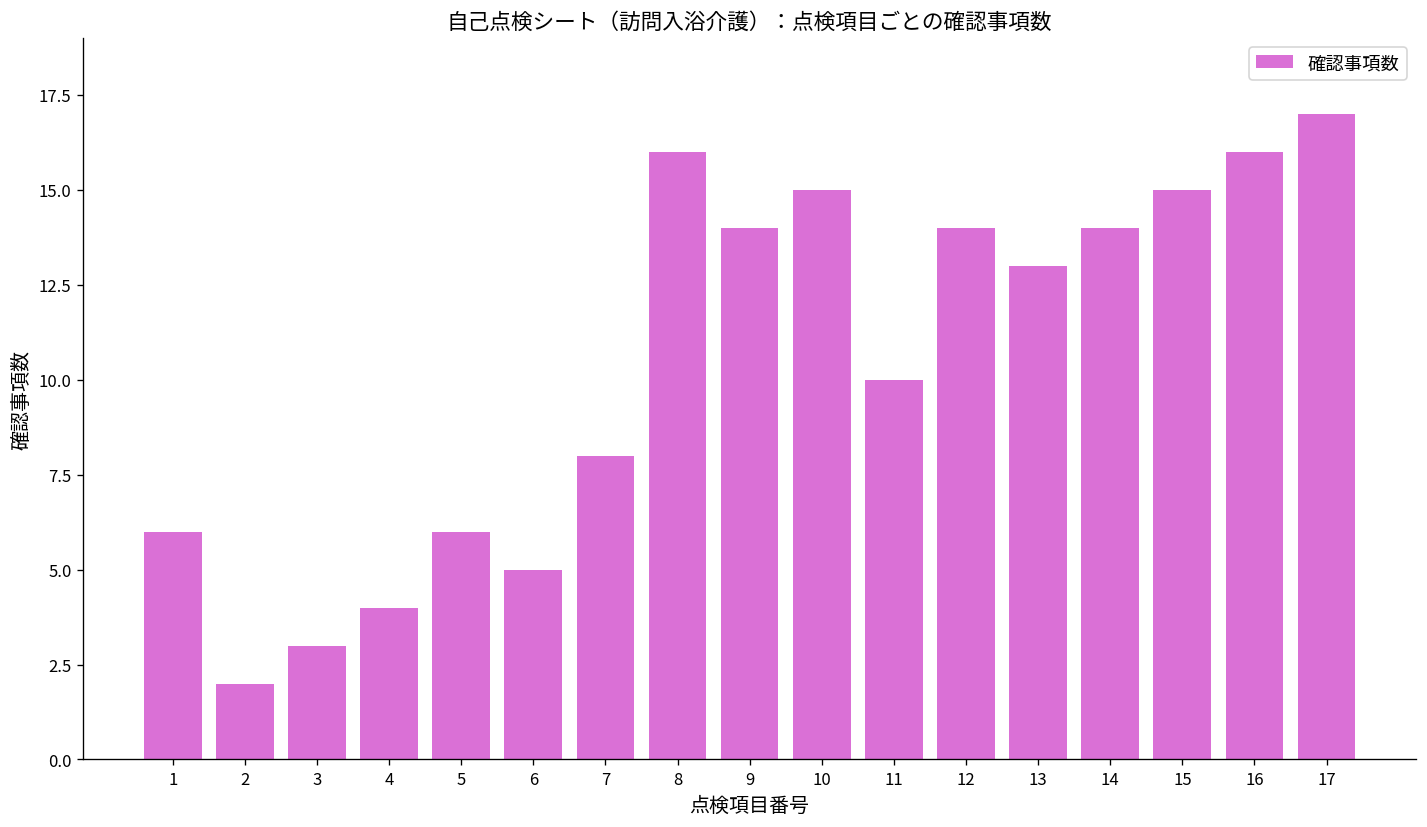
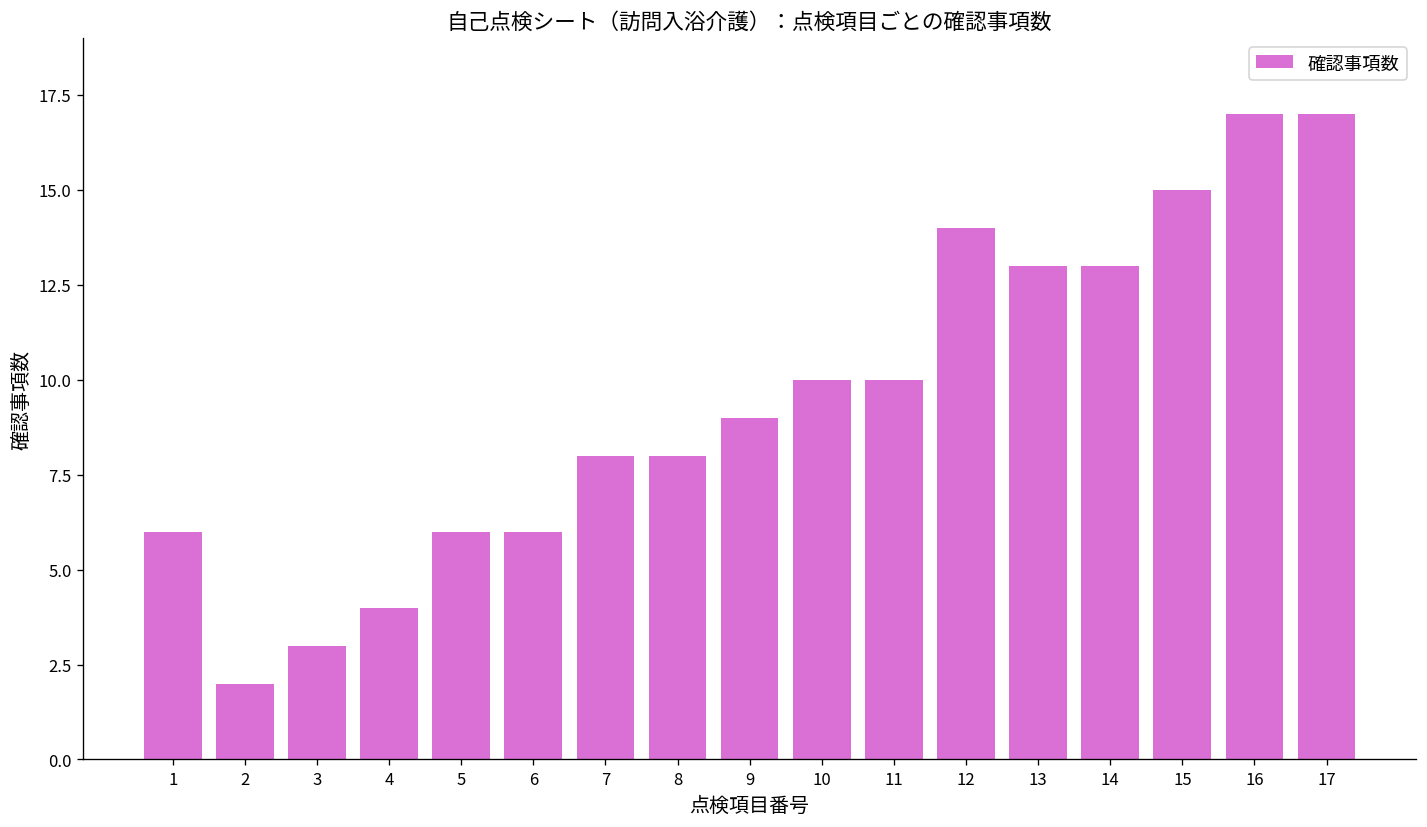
6: 5 -> 6
8: 16 -> 8
9: 14 -> 9
10: 15 -> 10
14: 14 -> 13
16: 16 -> 17
